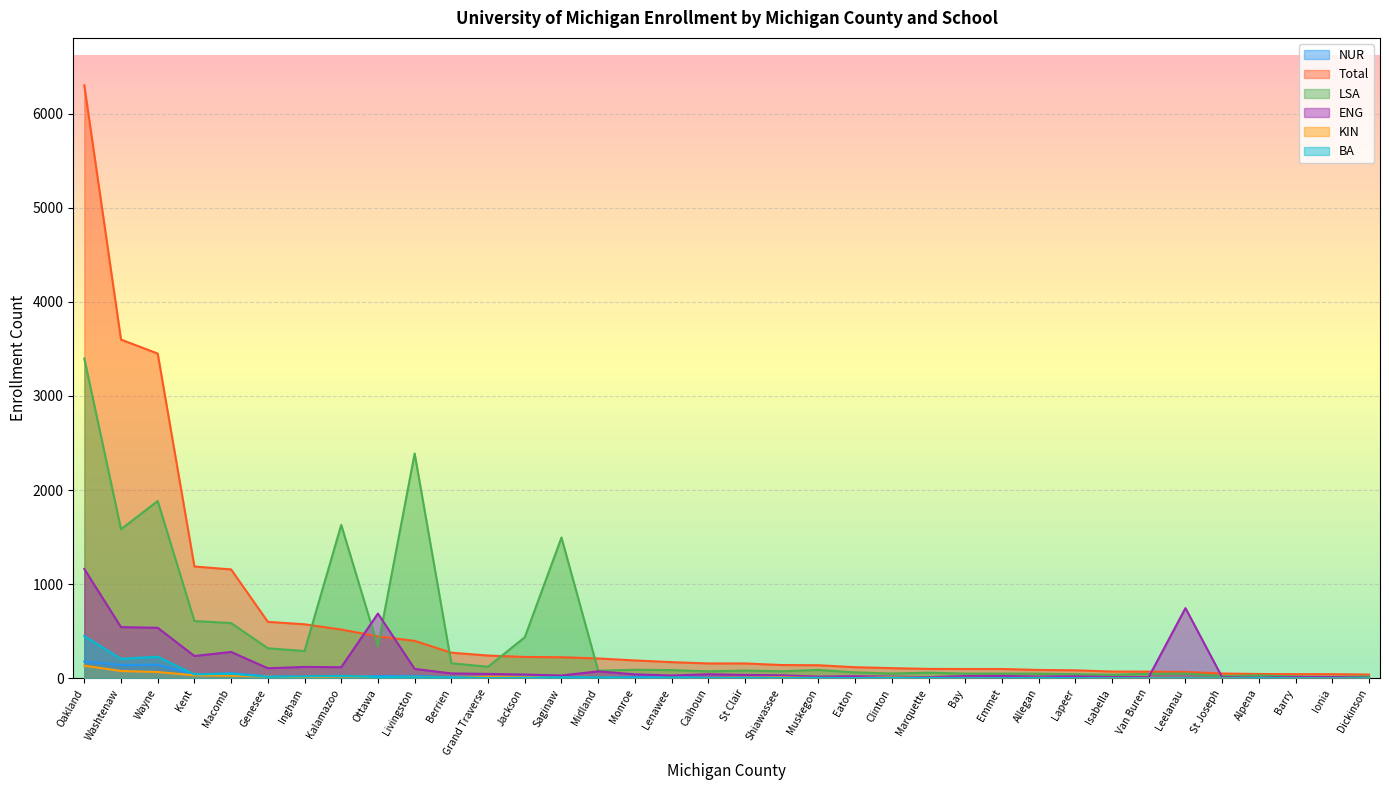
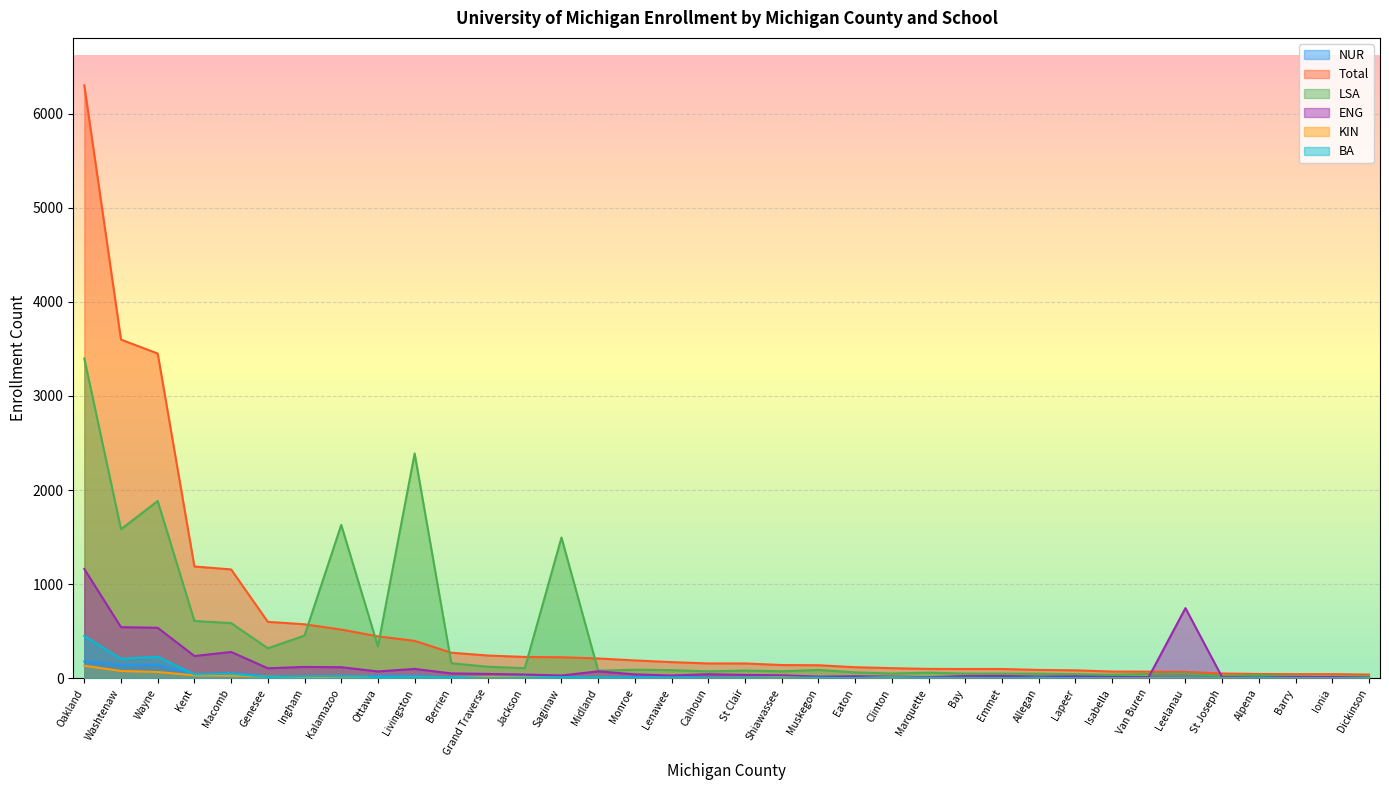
LSA, Ingham: 300 -> 500
ENG, Ottawa: 700 -> 100
LSA, Jackson: 400 -> 100
